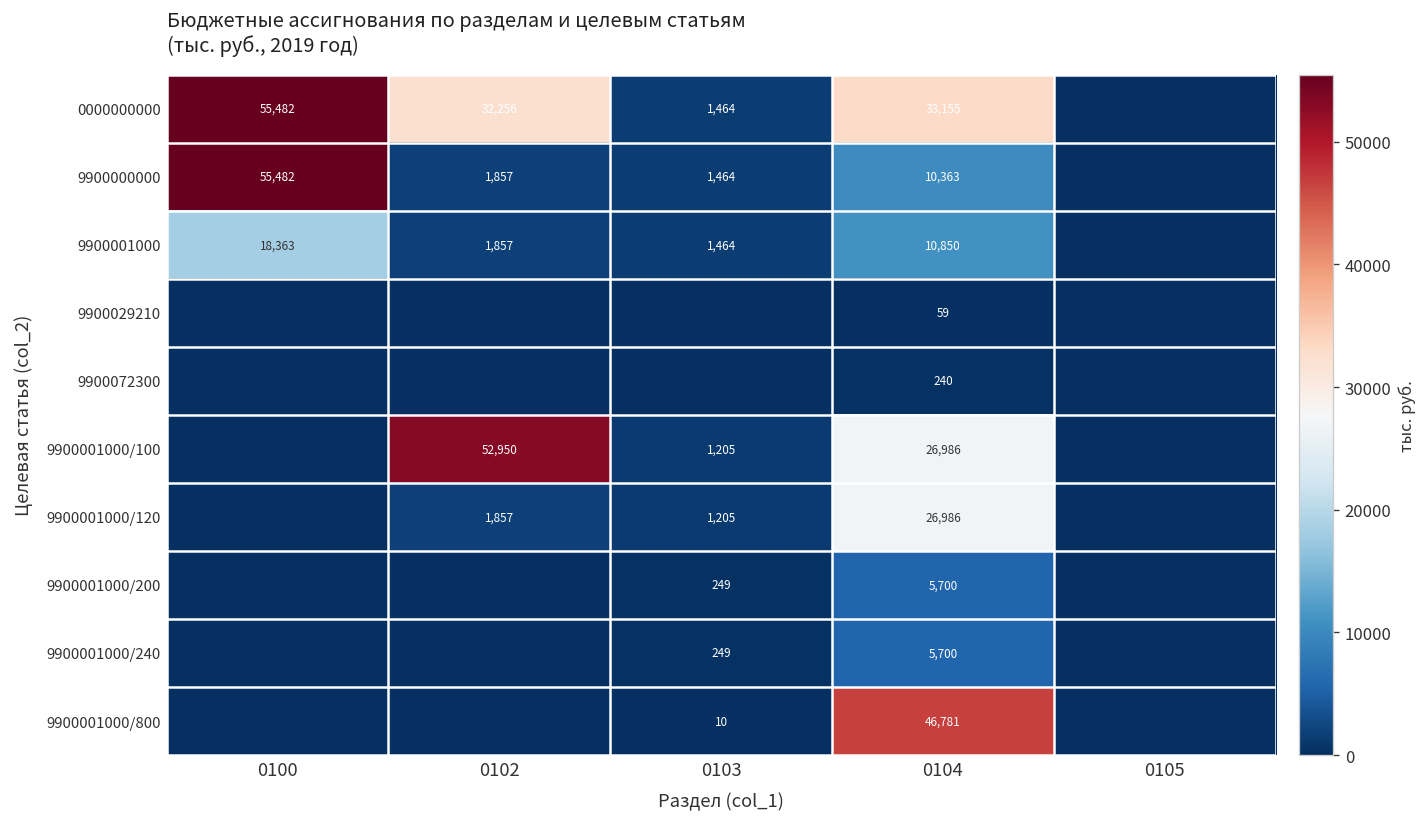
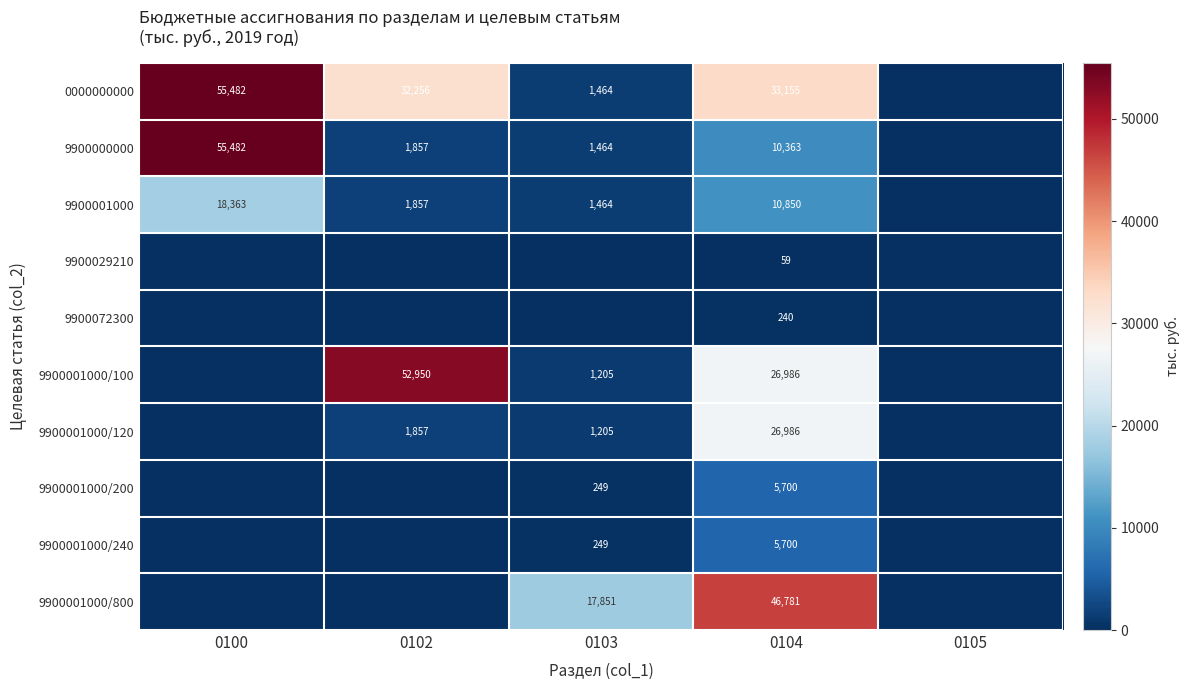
9900001000/800, 0103: 10 -> 17,851
